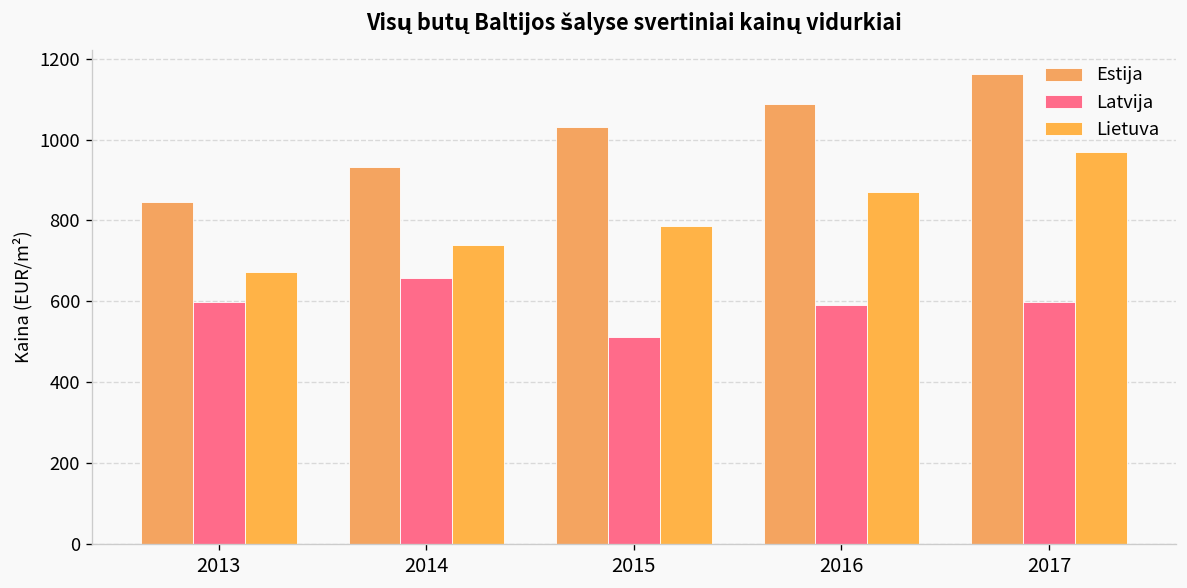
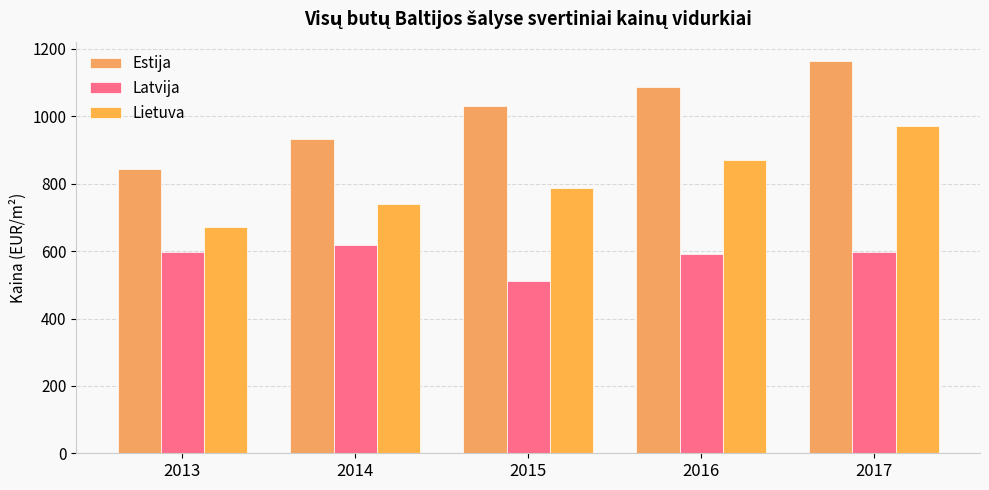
Latvija, 2014: 660 -> 620
